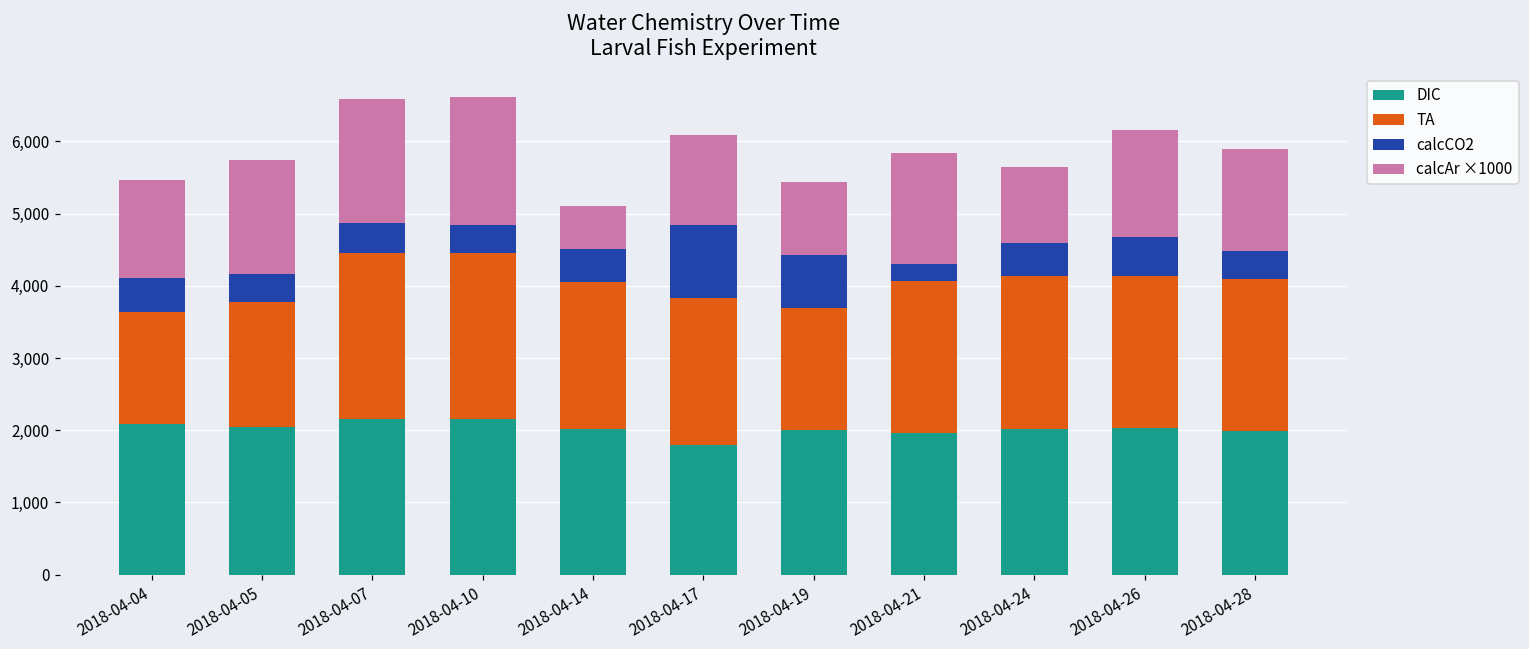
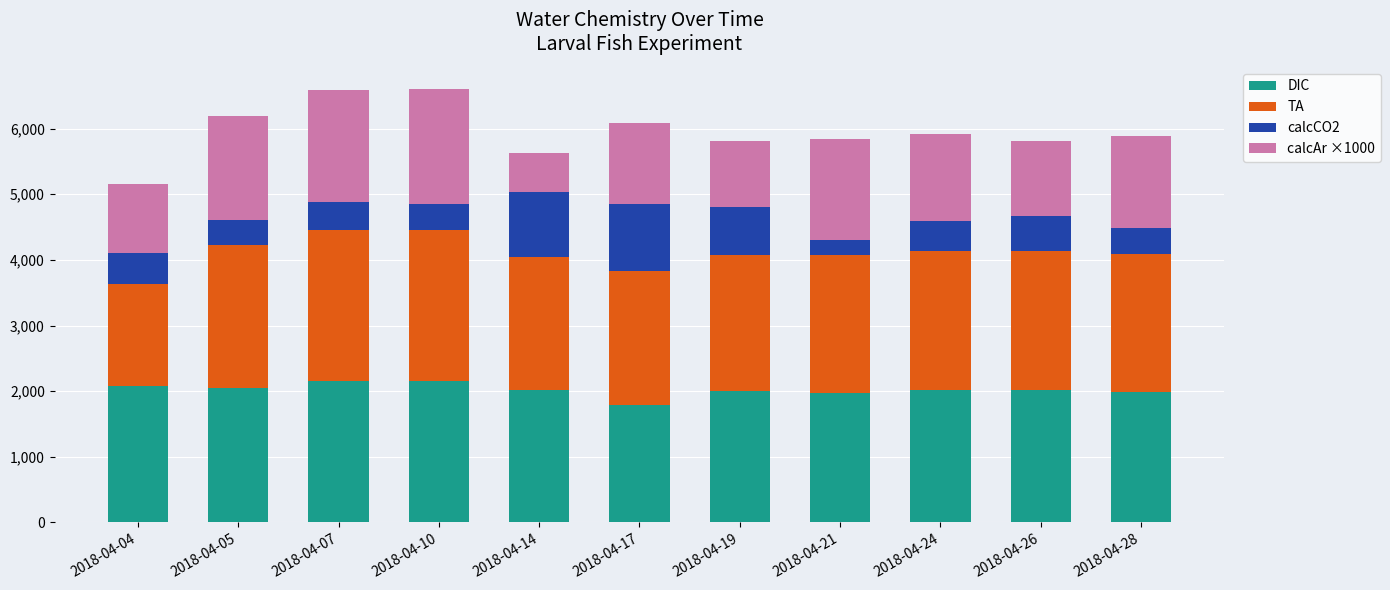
calcAr ×1000, 2018-04-04: 1,400 -> 1,000
TA, 2018-04-05: 1,700 -> 2,200
calcCO2, 2018-04-14: 500 -> 1,000
TA, 2018-04-19: 1,700 -> 2,100
calcAr ×1000, 2018-04-24: 1,100 -> 1,300
calcAr ×1000, 2018-04-26: 1,500 -> 1,100
